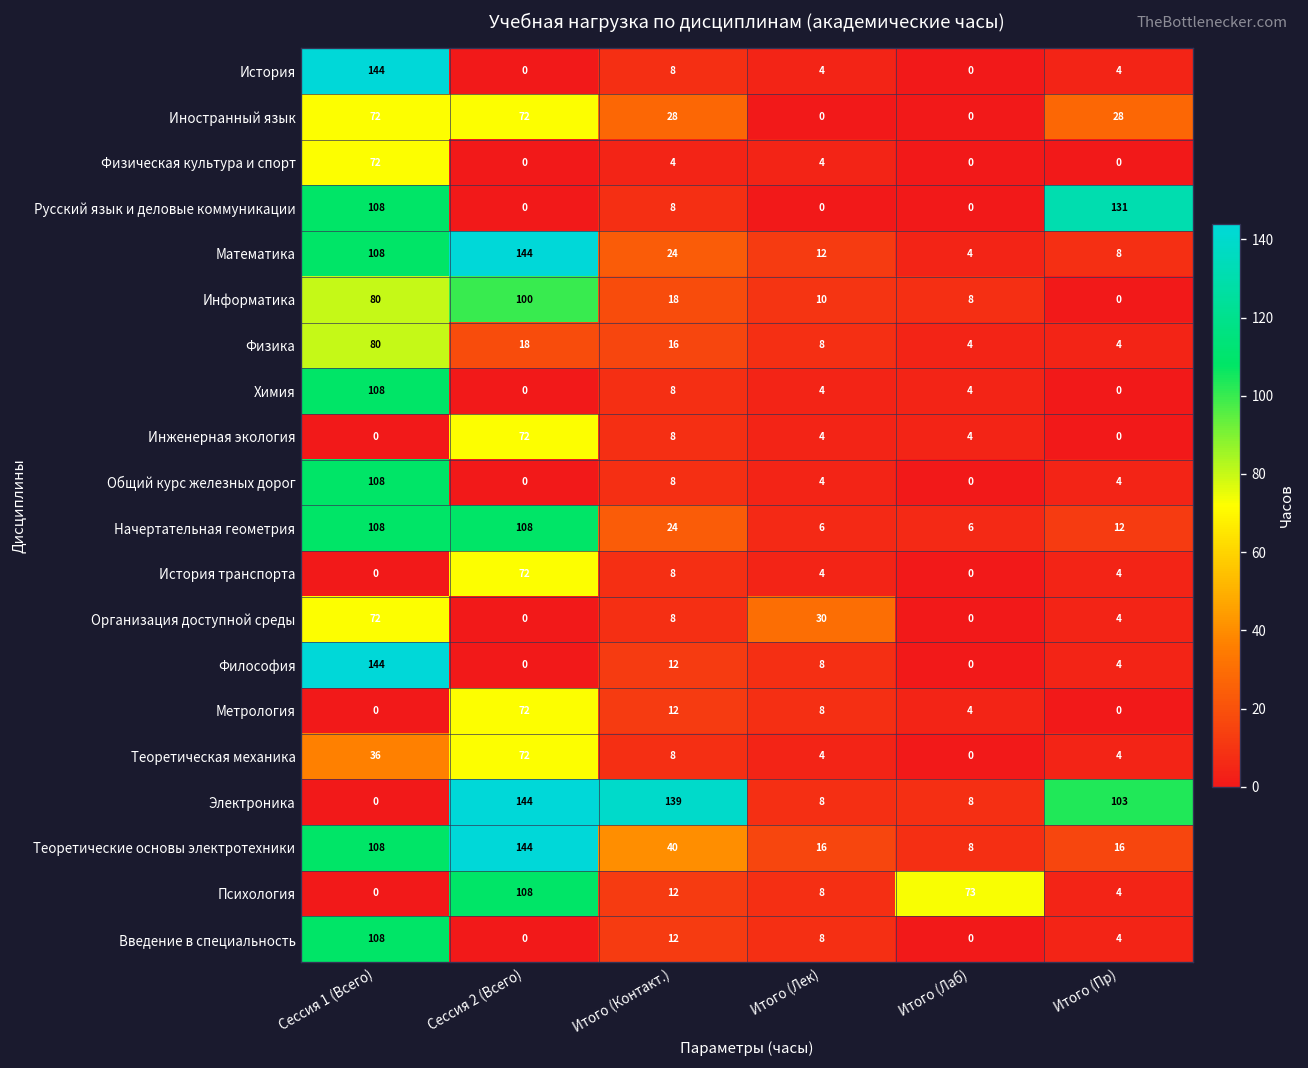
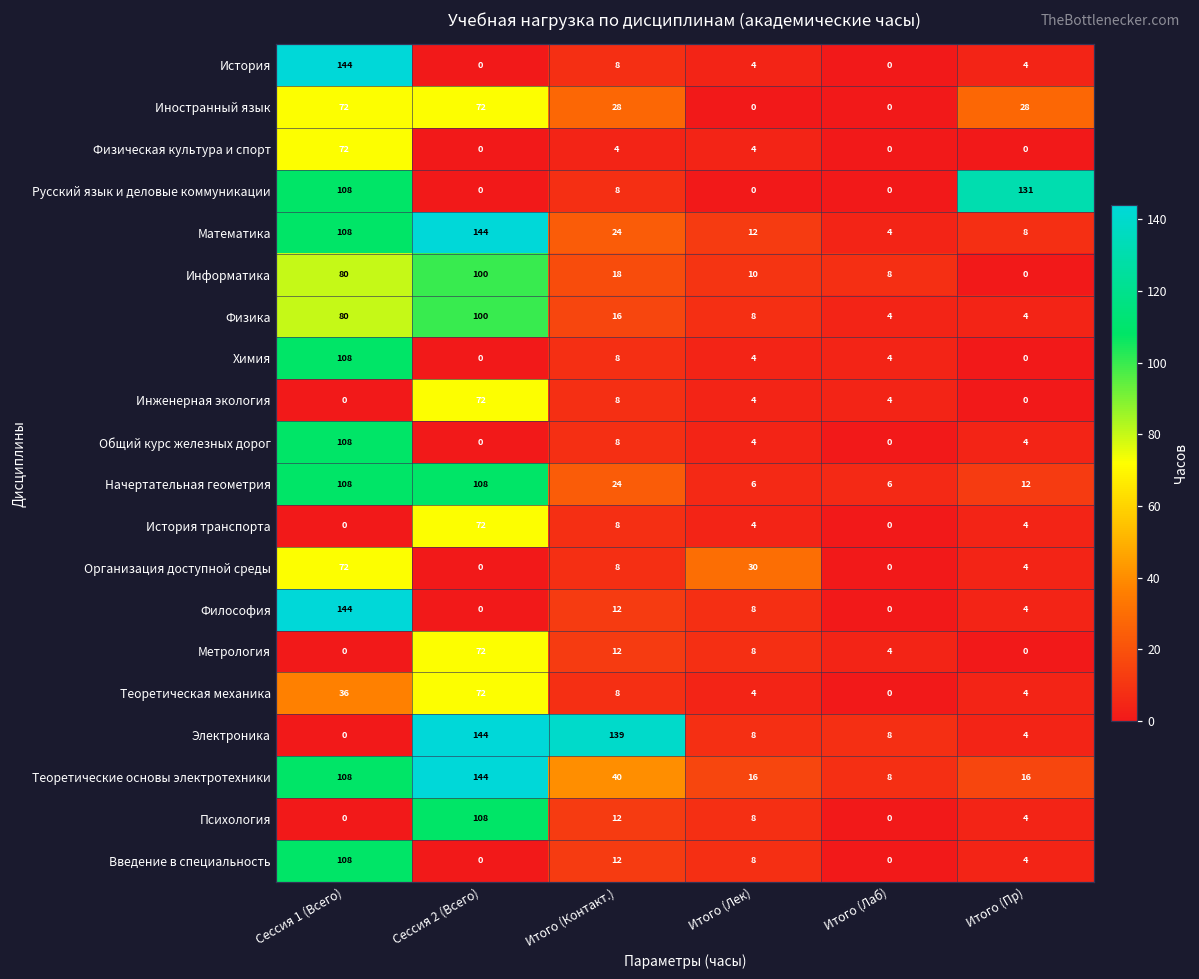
Физика, Сессия 2 (Всего): 18 -> 100
Электроника, Итого (Пр): 103 -> 4
Психология, Итого (Лаб): 73 -> 0
